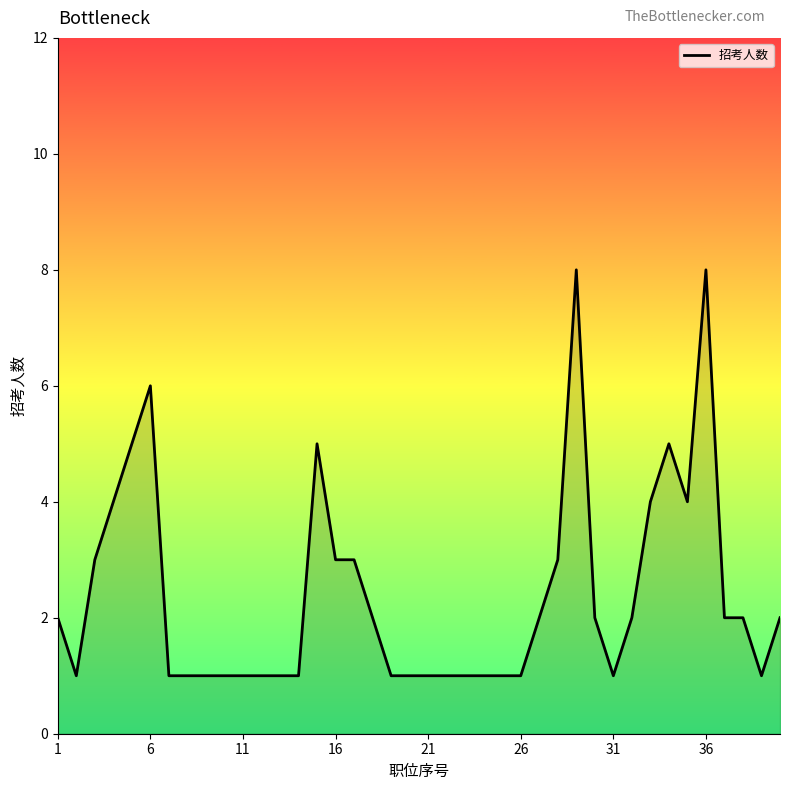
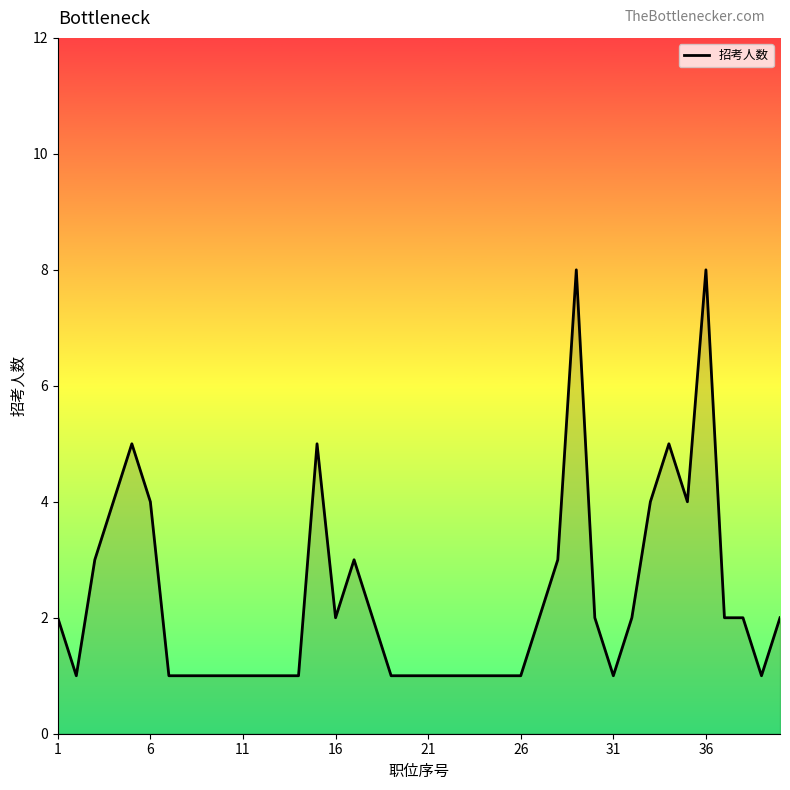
6: 6 -> 4
16: 3 -> 2
